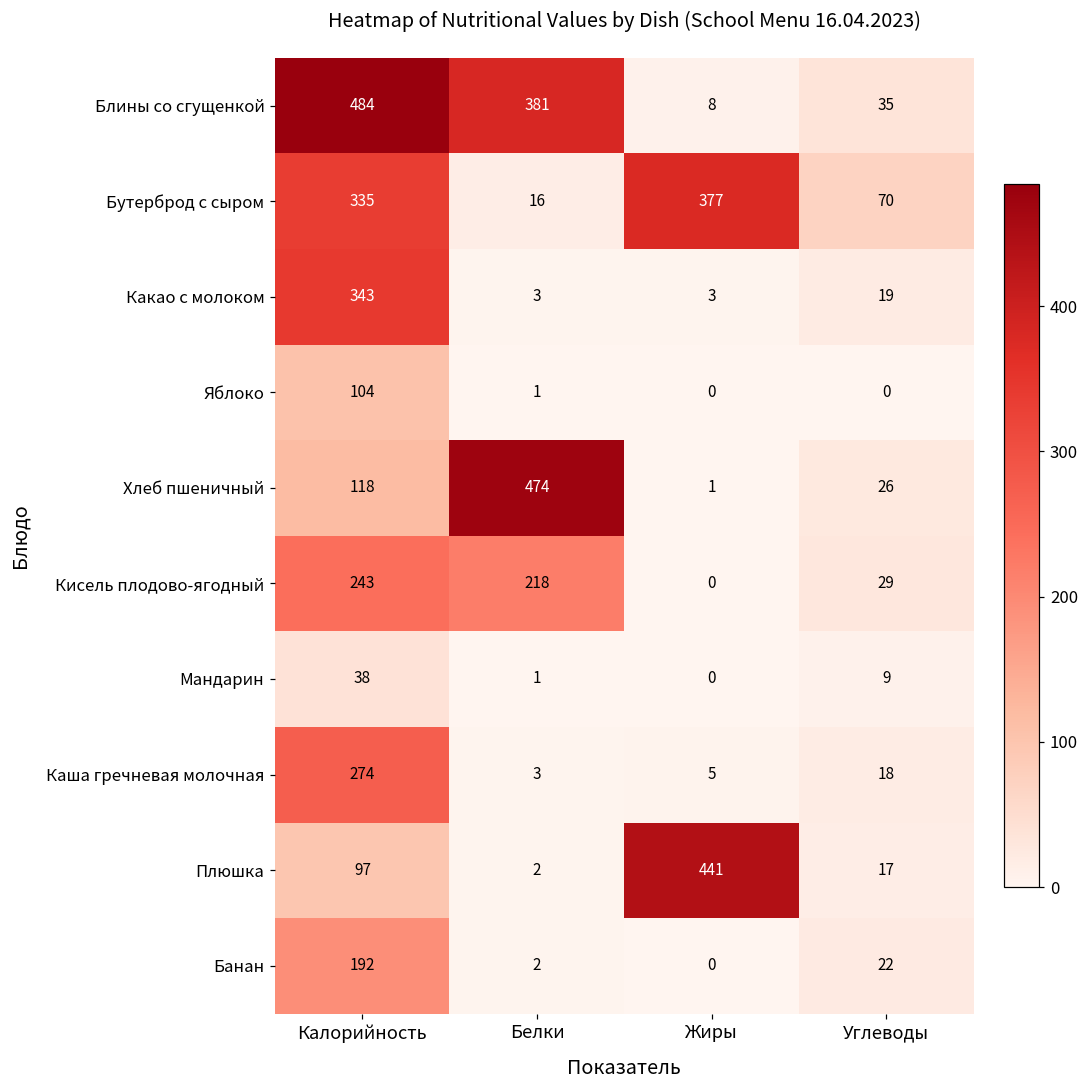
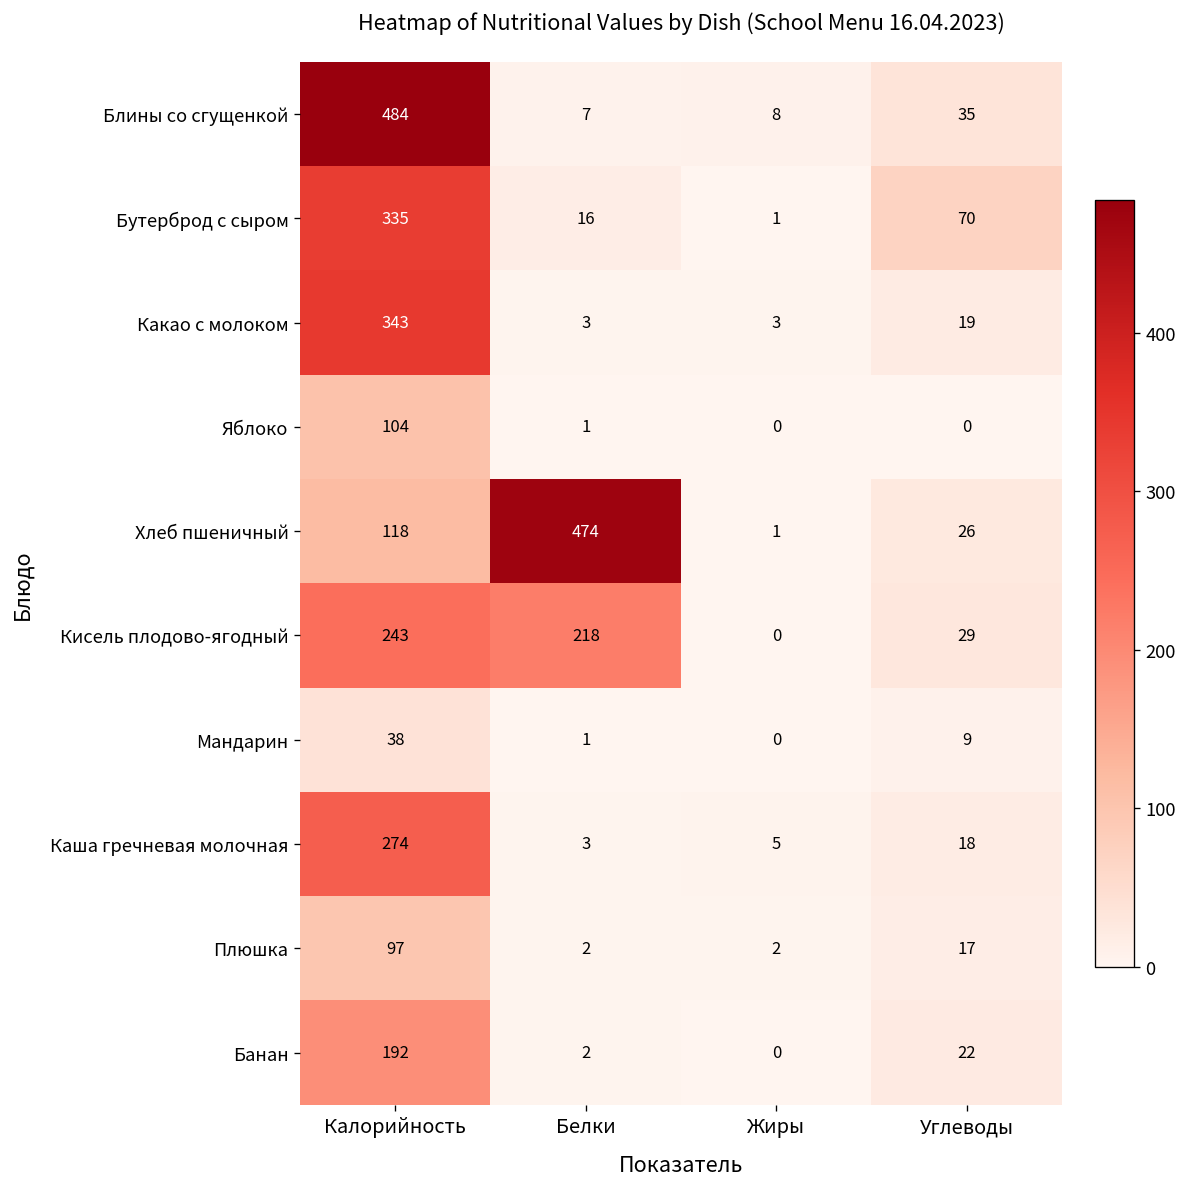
Блины со сгущенкой, Белки: 381 -> 7
Бутерброд с сыром, Жиры: 377 -> 1
Плюшка, Жиры: 441 -> 2
